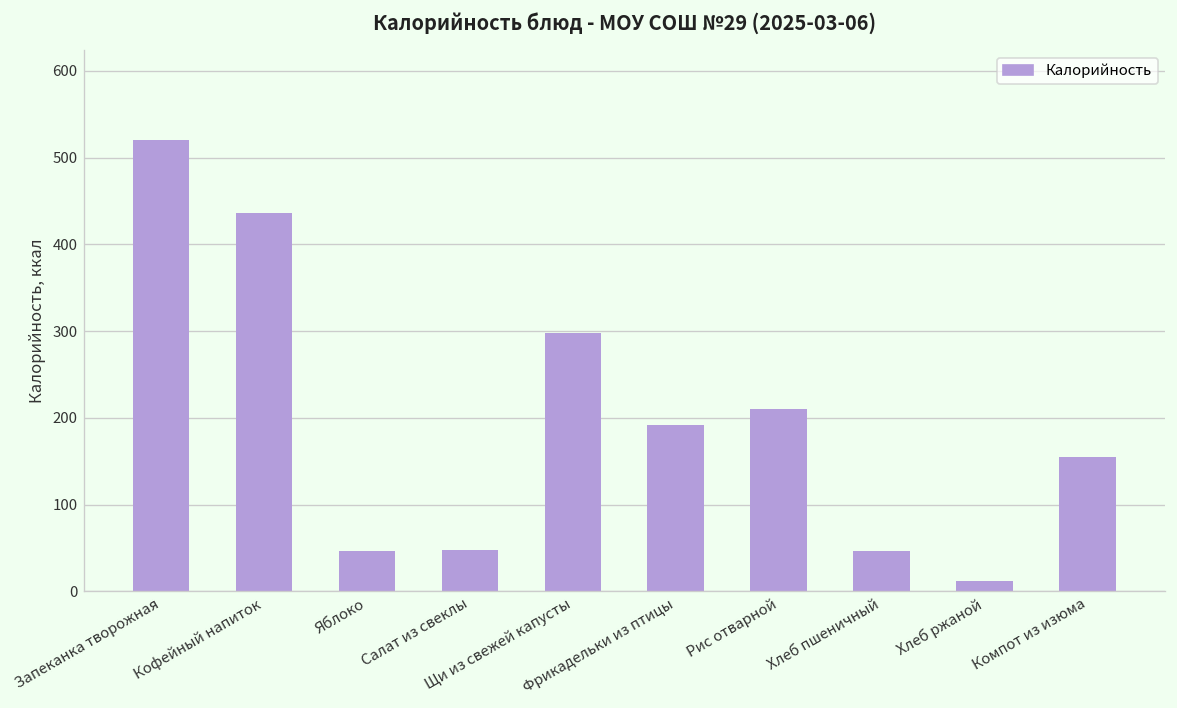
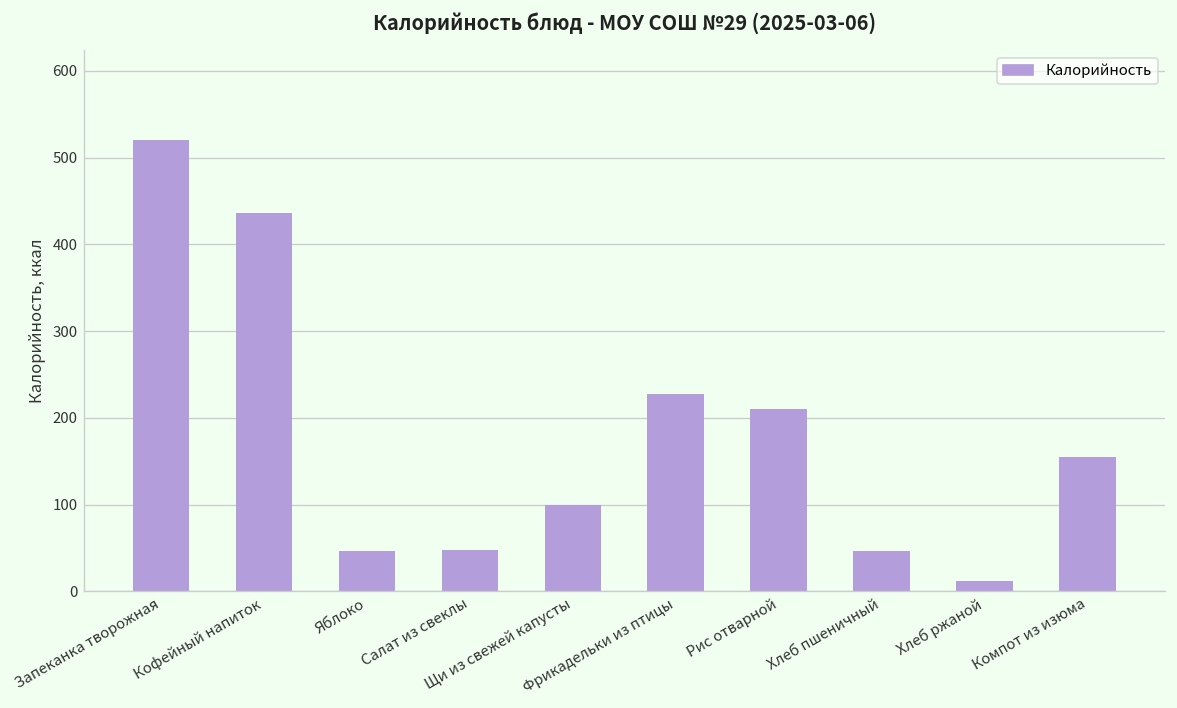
Щи из свежей капусты: 300 -> 100
Фрикадельки из птицы: 190 -> 230
